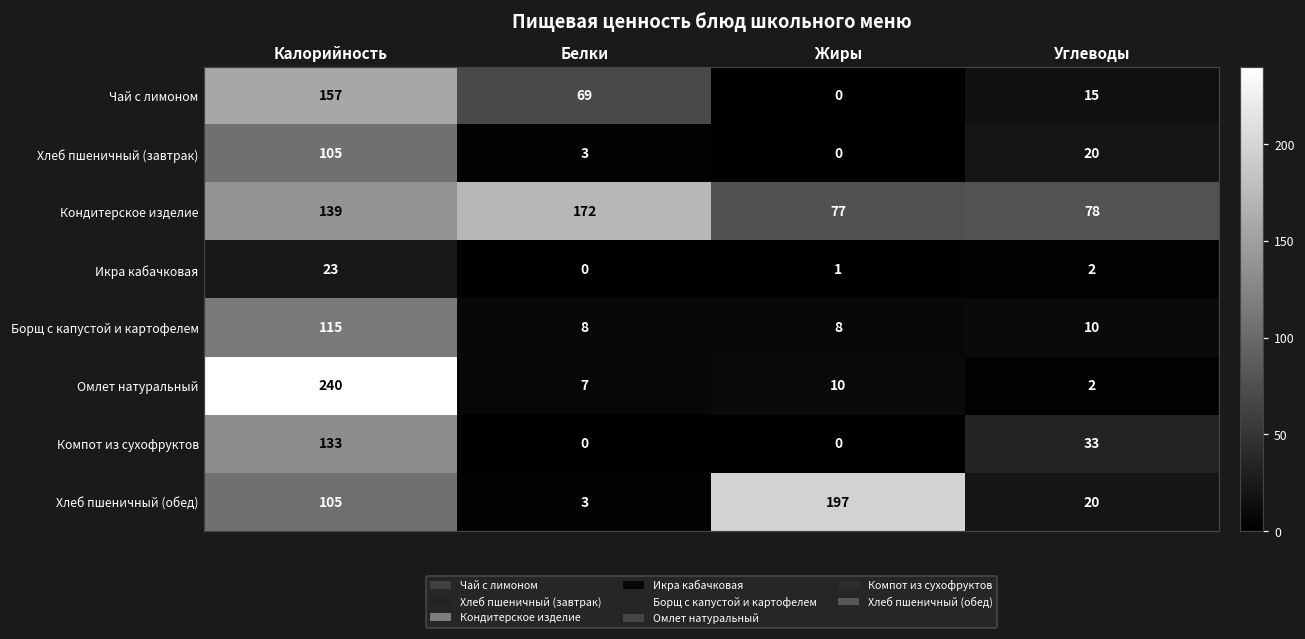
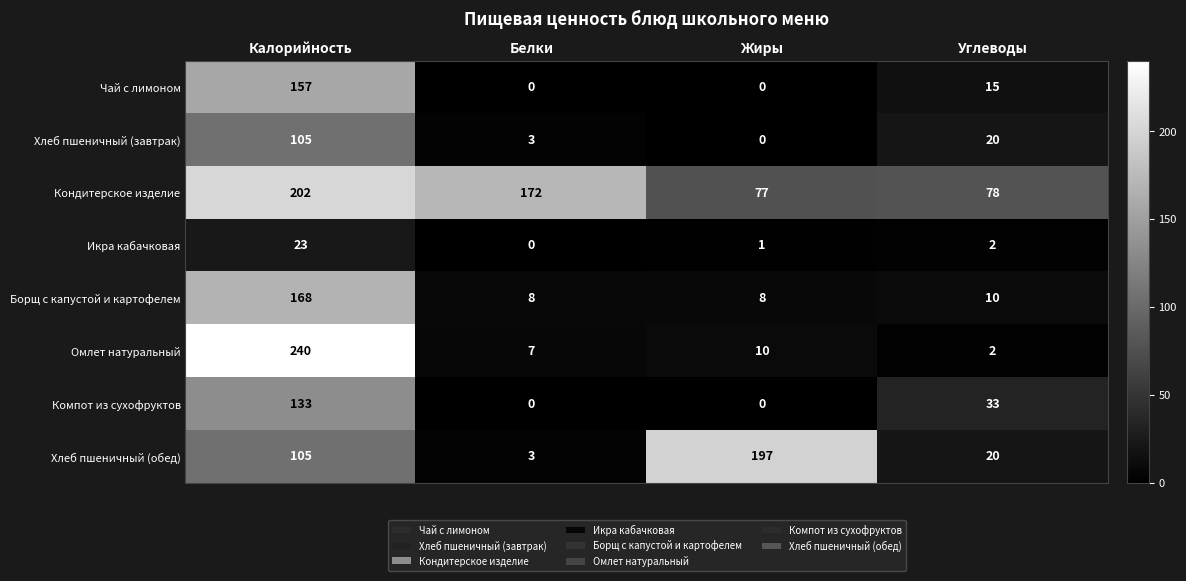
Чай с лимоном, Белки: 69 -> 0
Кондитерское изделие, Калорийность: 139 -> 202
Борщ с капустой и картофелем, Калорийность: 115 -> 168
